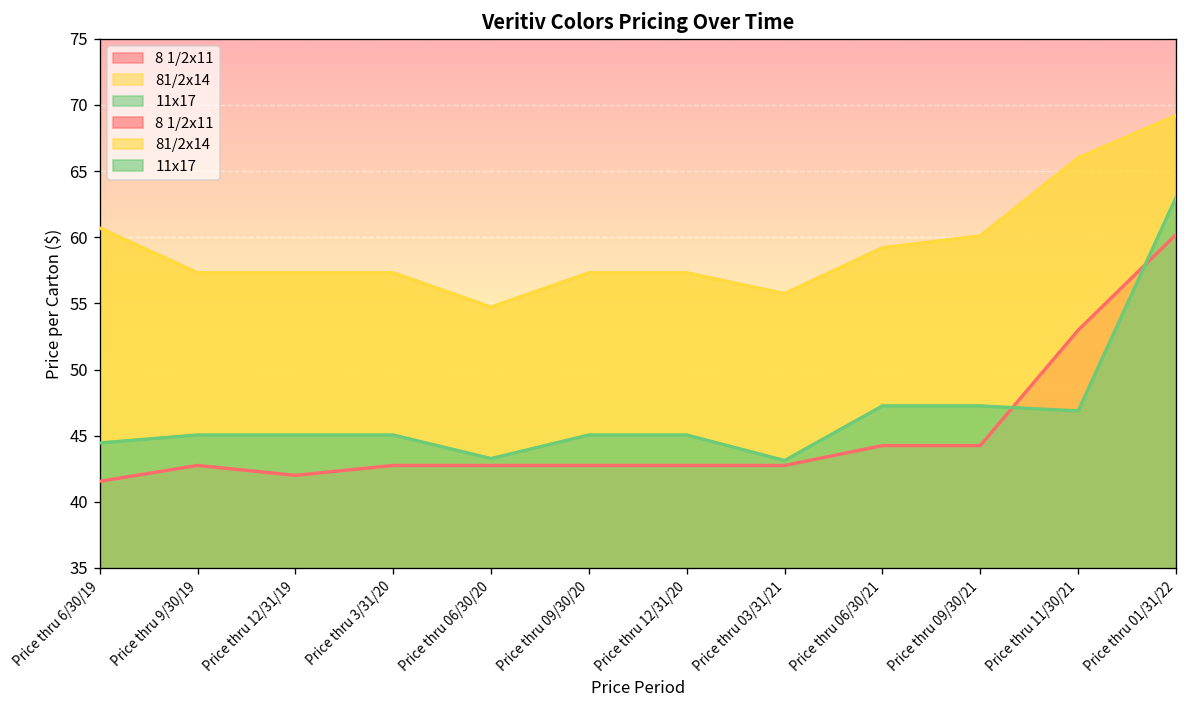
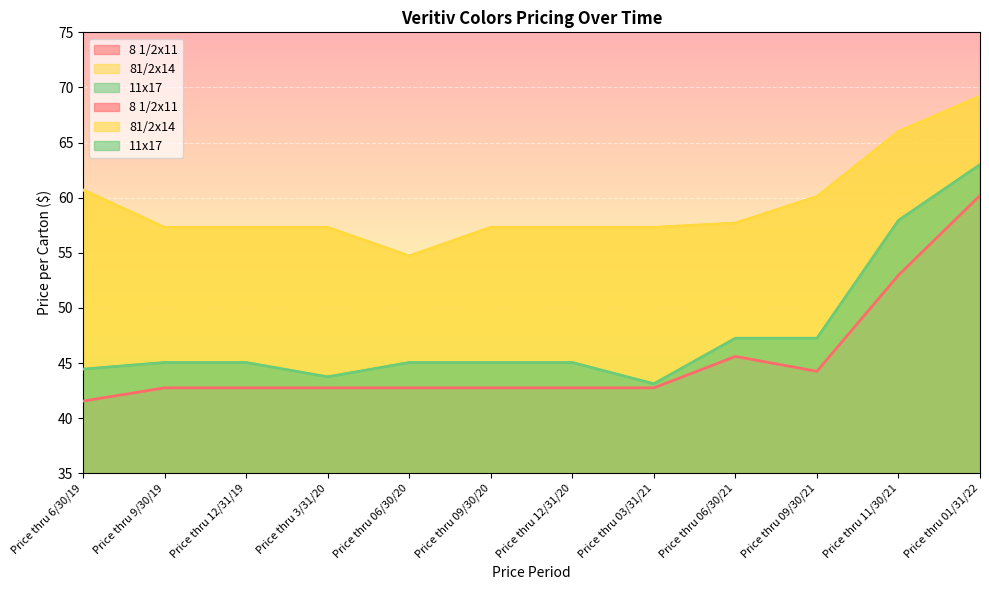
8 1/2x11, Price thru 12/31/19: 42.0 -> 42.8
11x17, Price thru 3/31/20: 45.1 -> 43.8
11x17, Price thru 06/30/20: 43.3 -> 45.1
81/2x14, Price thru 03/31/21: 55.7 -> 57.3
8 1/2x11, Price thru 06/30/21: 44.3 -> 45.6
81/2x14, Price thru 06/30/21: 59.2 -> 57.7
11x17, Price thru 11/30/21: 46.9 -> 57.9
